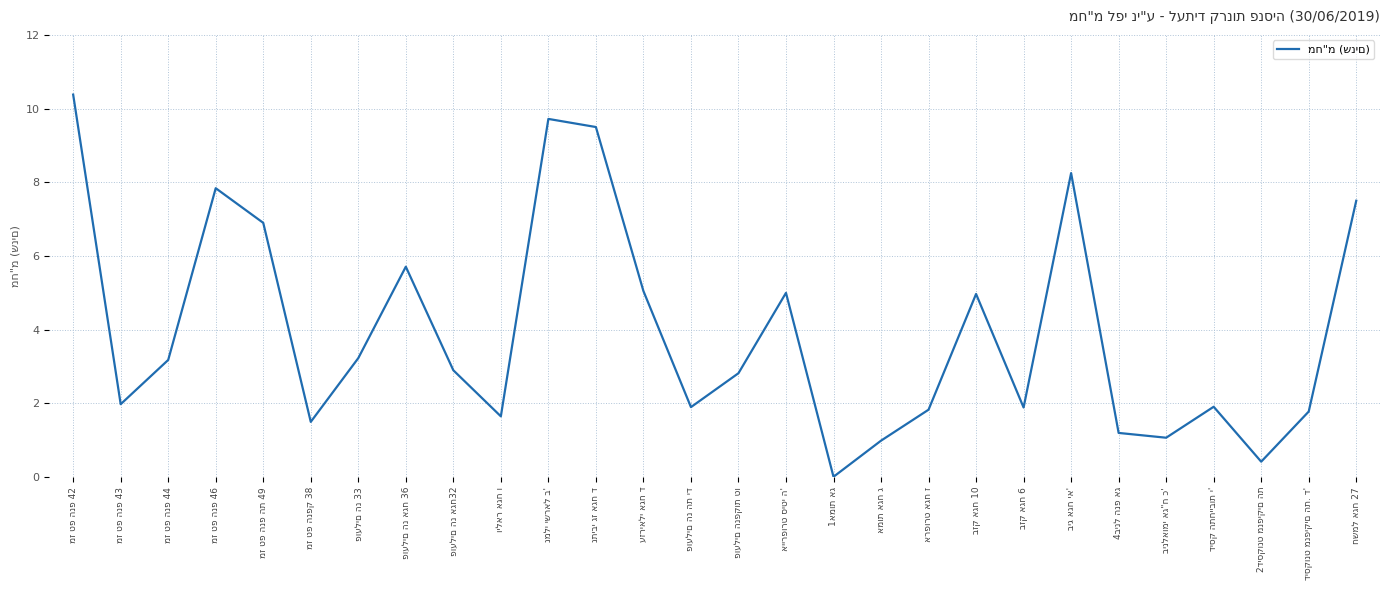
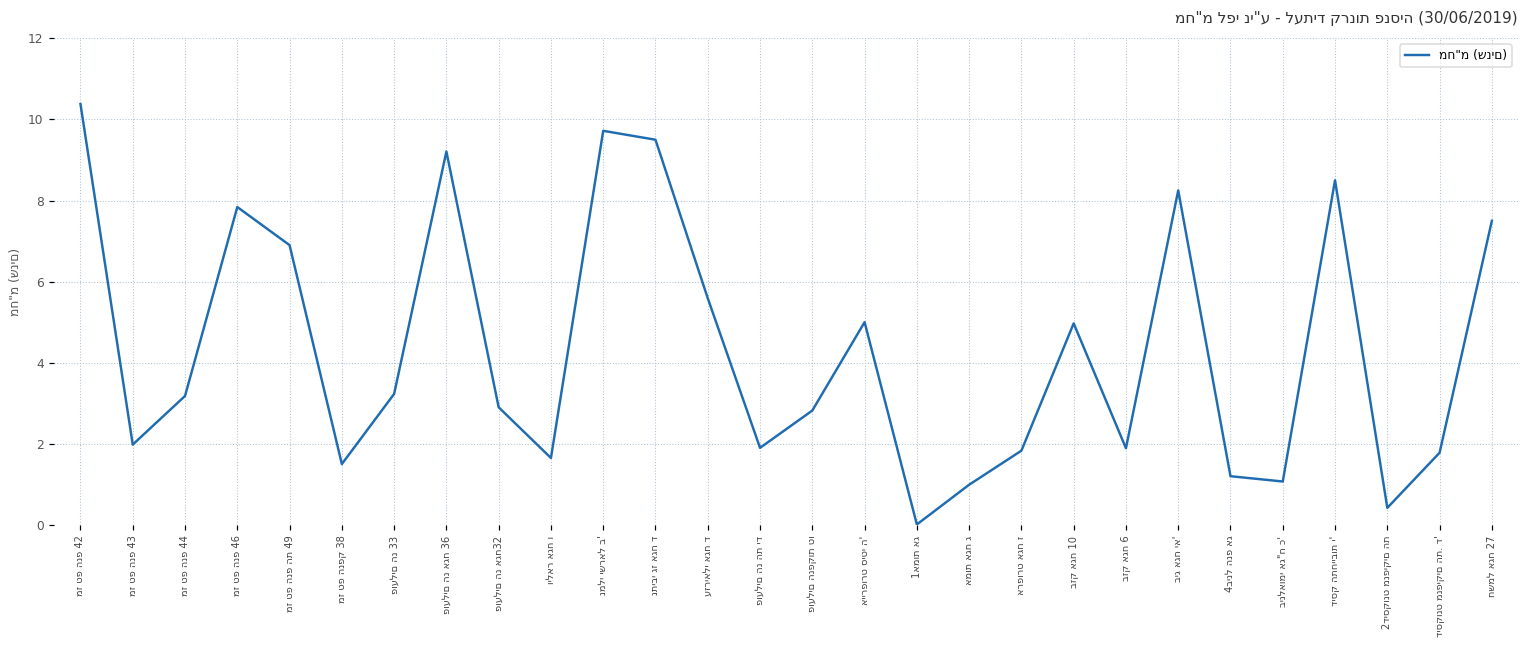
פועלים הנ אגח 36: 5.7 -> 9.2
עזריאלי אגח ד: 5.1 -> 5.6
דיסק התחייבות י': 1.9 -> 8.5
